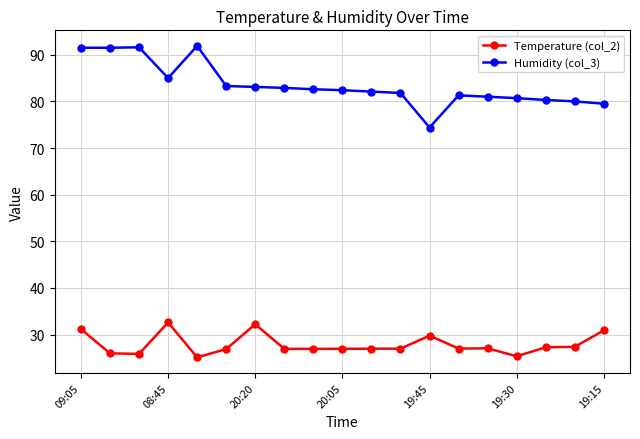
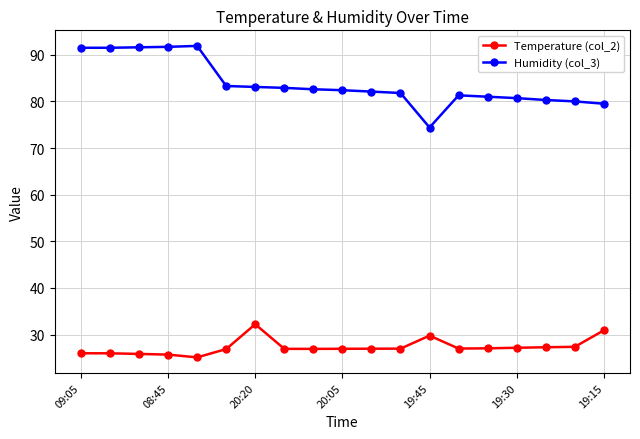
Temperature (col_2), 09:05: 31 -> 26
Temperature (col_2), 08:45: 33 -> 26
Humidity (col_3), 08:45: 85 -> 92
Temperature (col_2), 19:30: 25 -> 27
